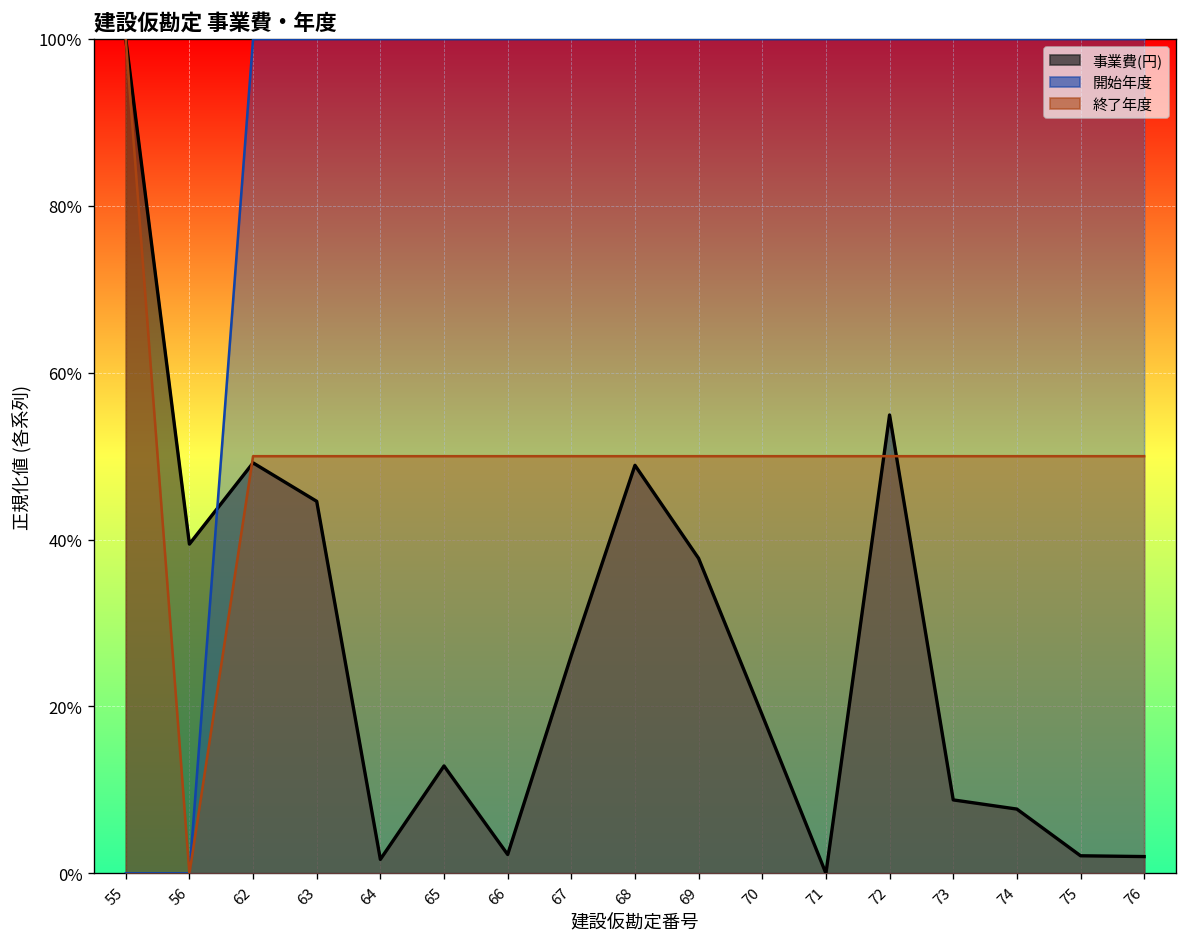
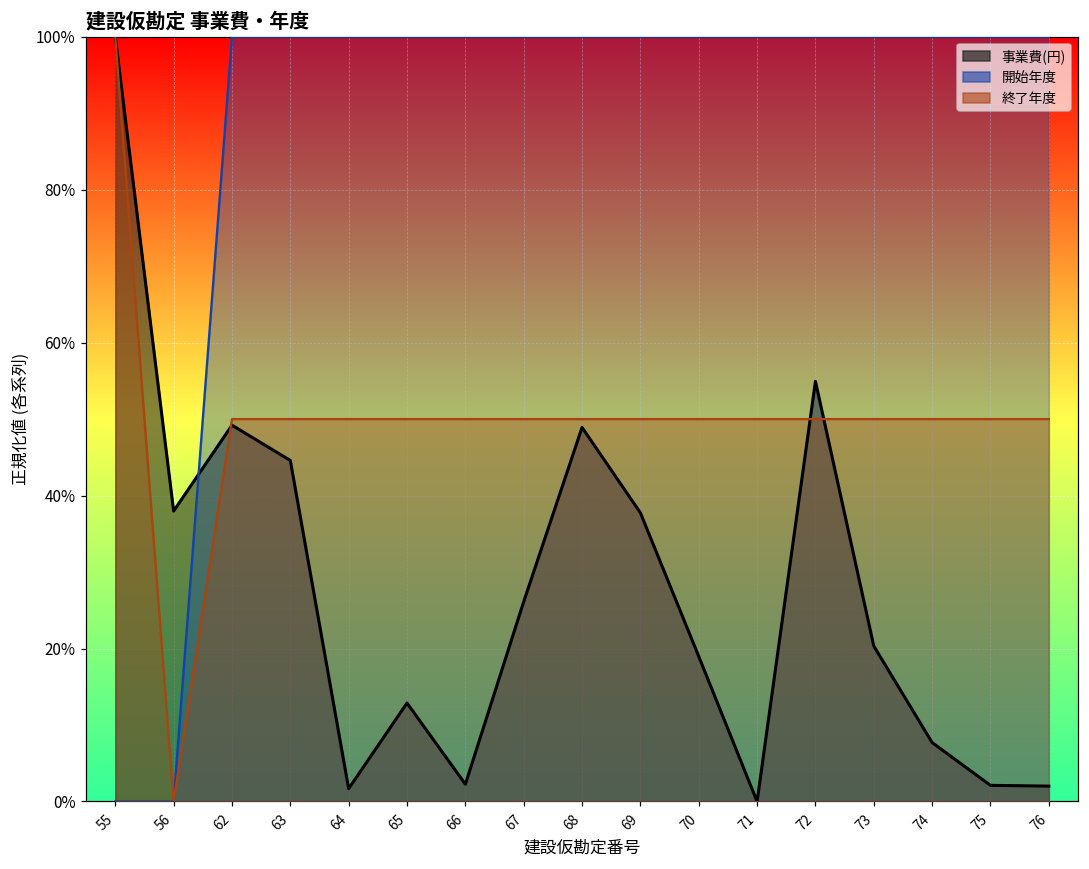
事業費(円), 56: 39% -> 38%
事業費(円), 73: 9% -> 20%
